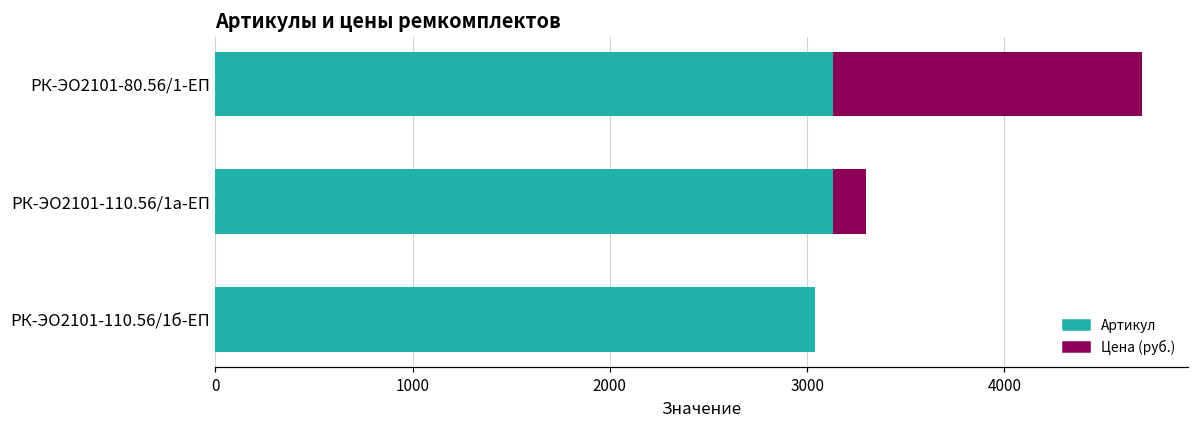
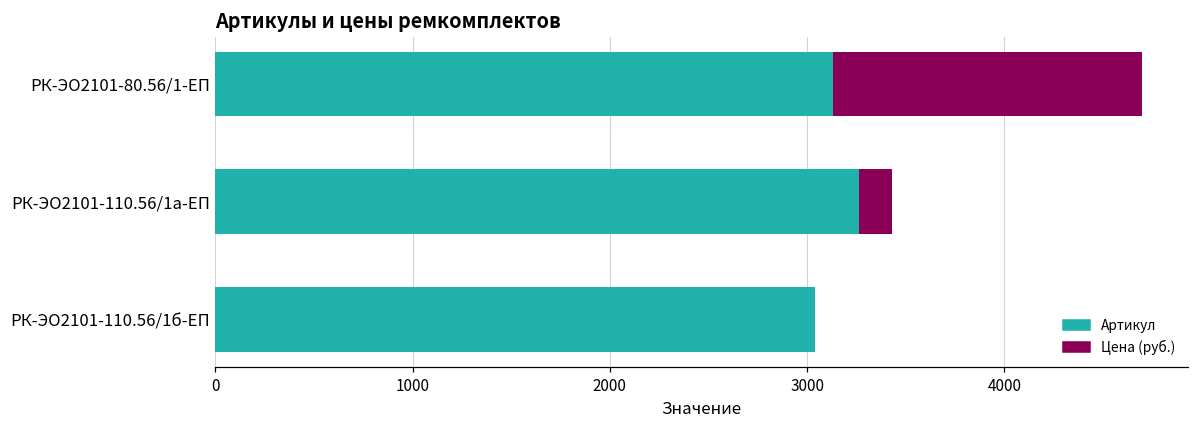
Артикул, РК-ЭО2101-110.56/1а-ЕП: 3130 -> 3270
